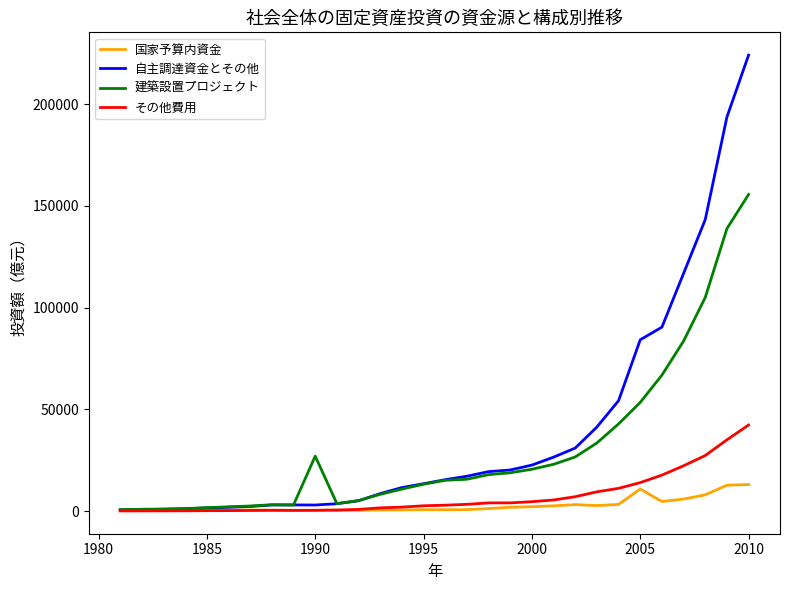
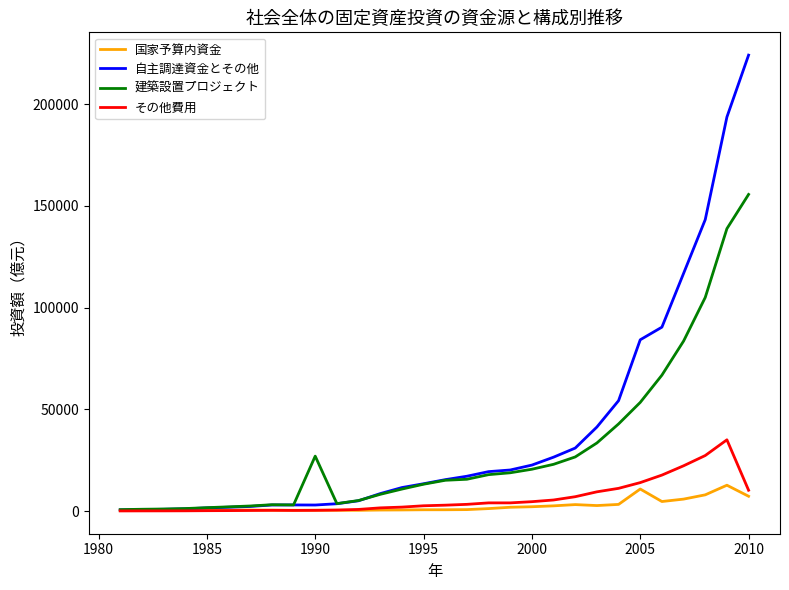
国家予算内資金, 2010: 13000 -> 7000
その他費用, 2010: 42000 -> 10000
